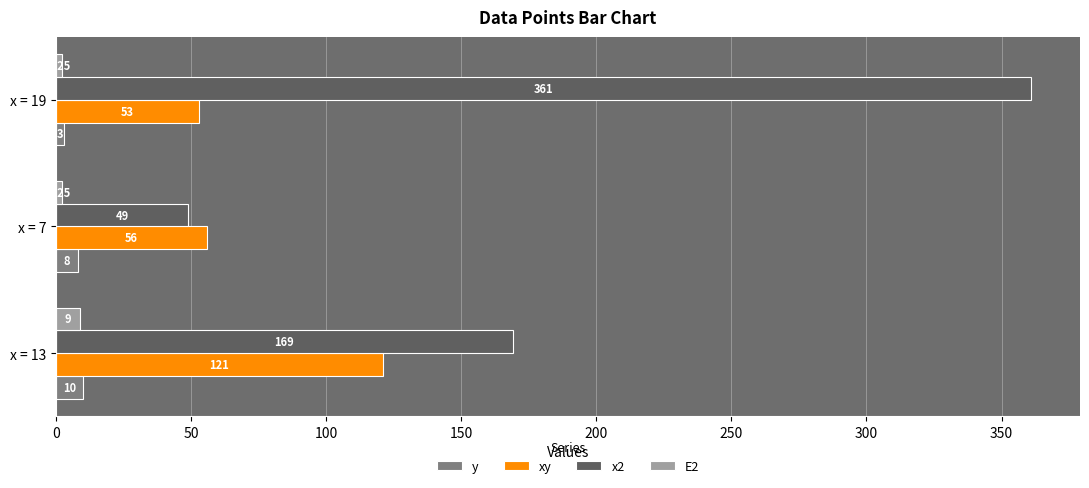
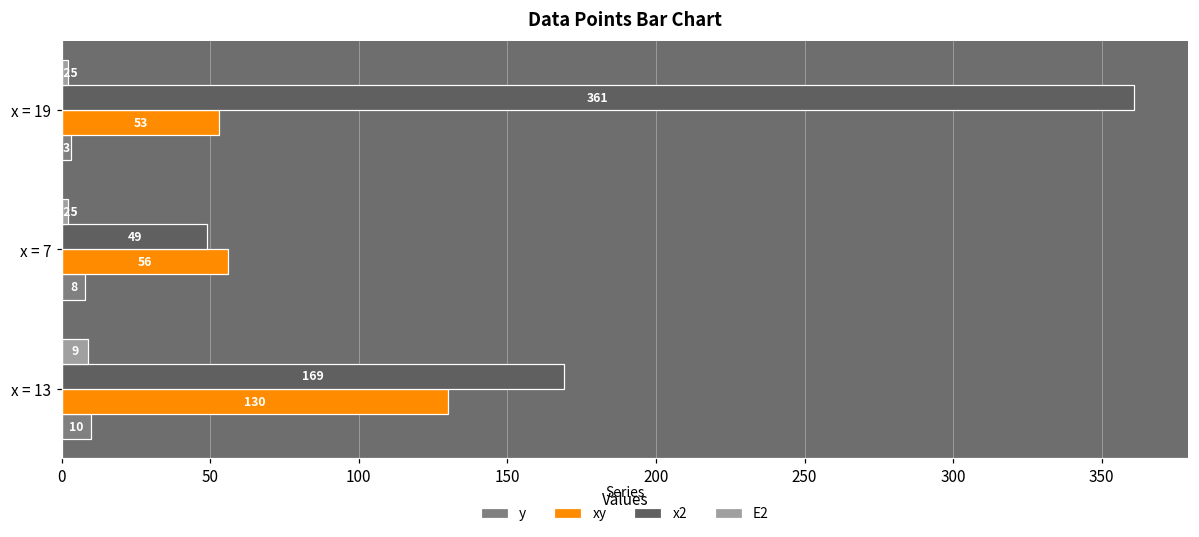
xy, x = 13: 121 -> 130
